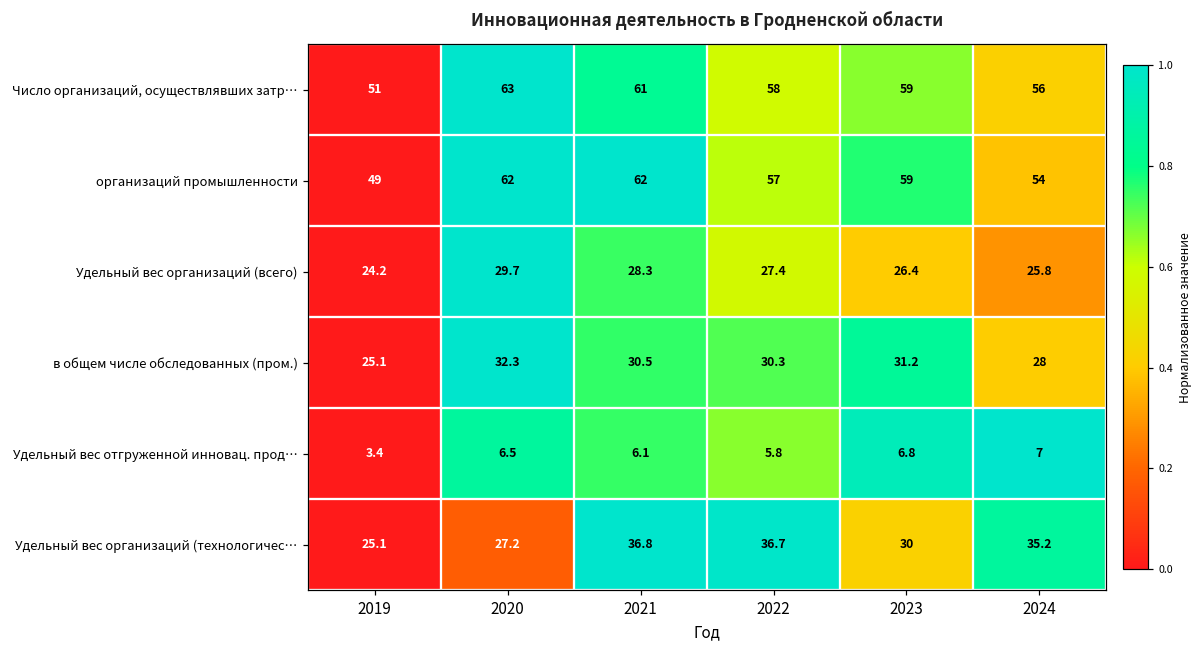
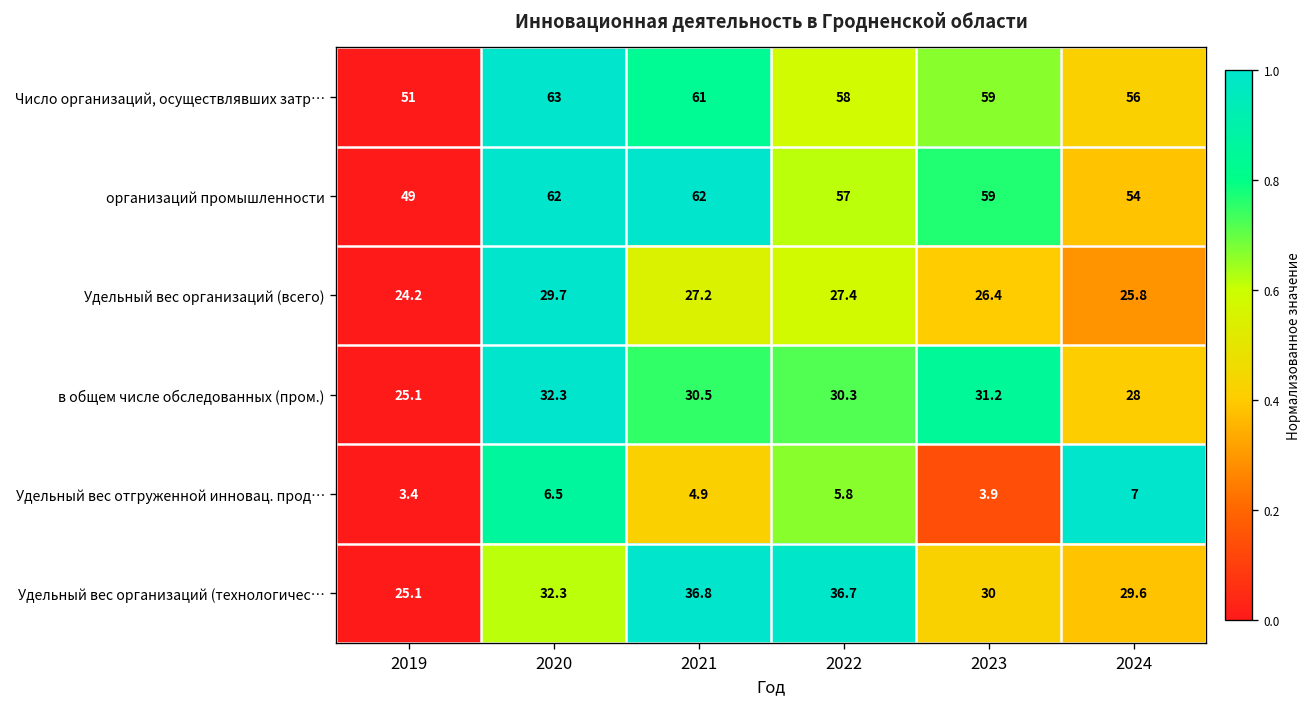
Удельный вес организаций (всего), 2021: 28.3 -> 27.2
Удельный вес отгруженной инновац. прод…, 2021: 6.1 -> 4.9
Удельный вес отгруженной инновац. прод…, 2023: 6.8 -> 3.9
Удельный вес организаций (технологичес…, 2020: 27.2 -> 32.3
Удельный вес организаций (технологичес…, 2024: 35.2 -> 29.6
